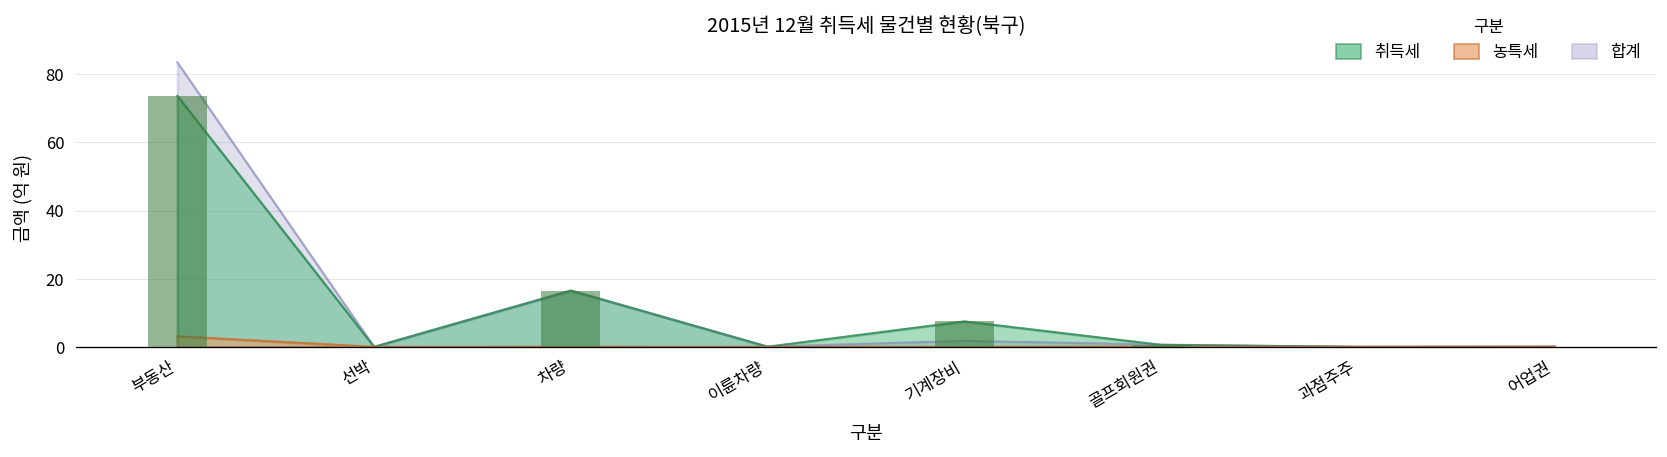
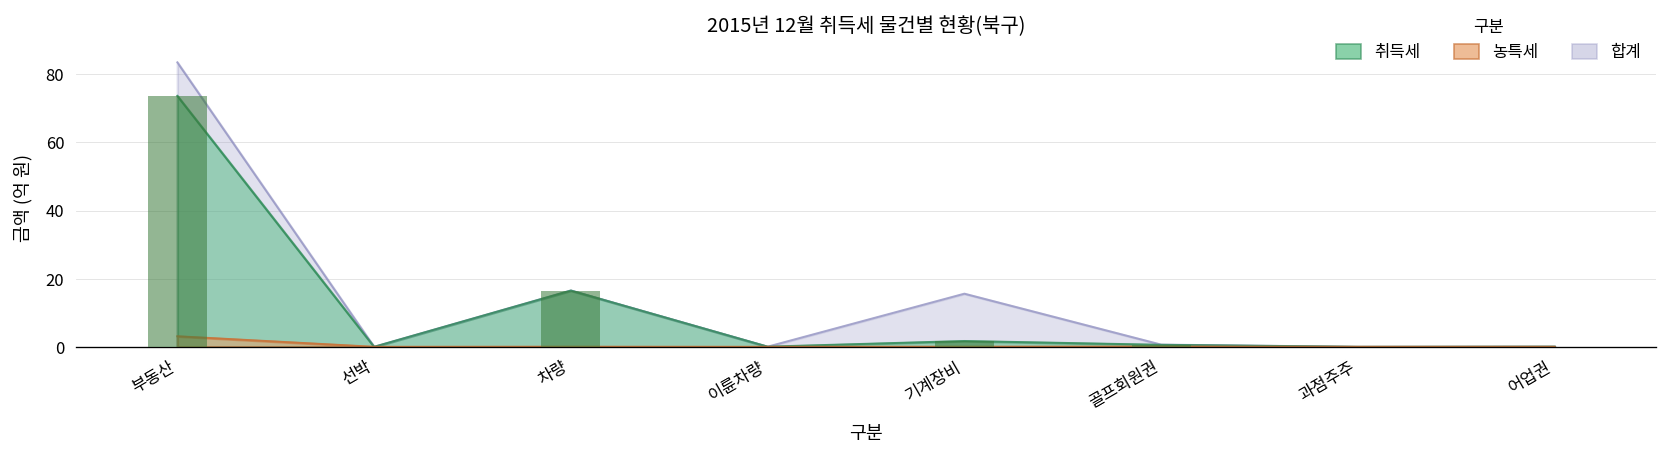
합계, 기계장비: 2 -> 16
취득세, 기계장비: 7 -> 2
